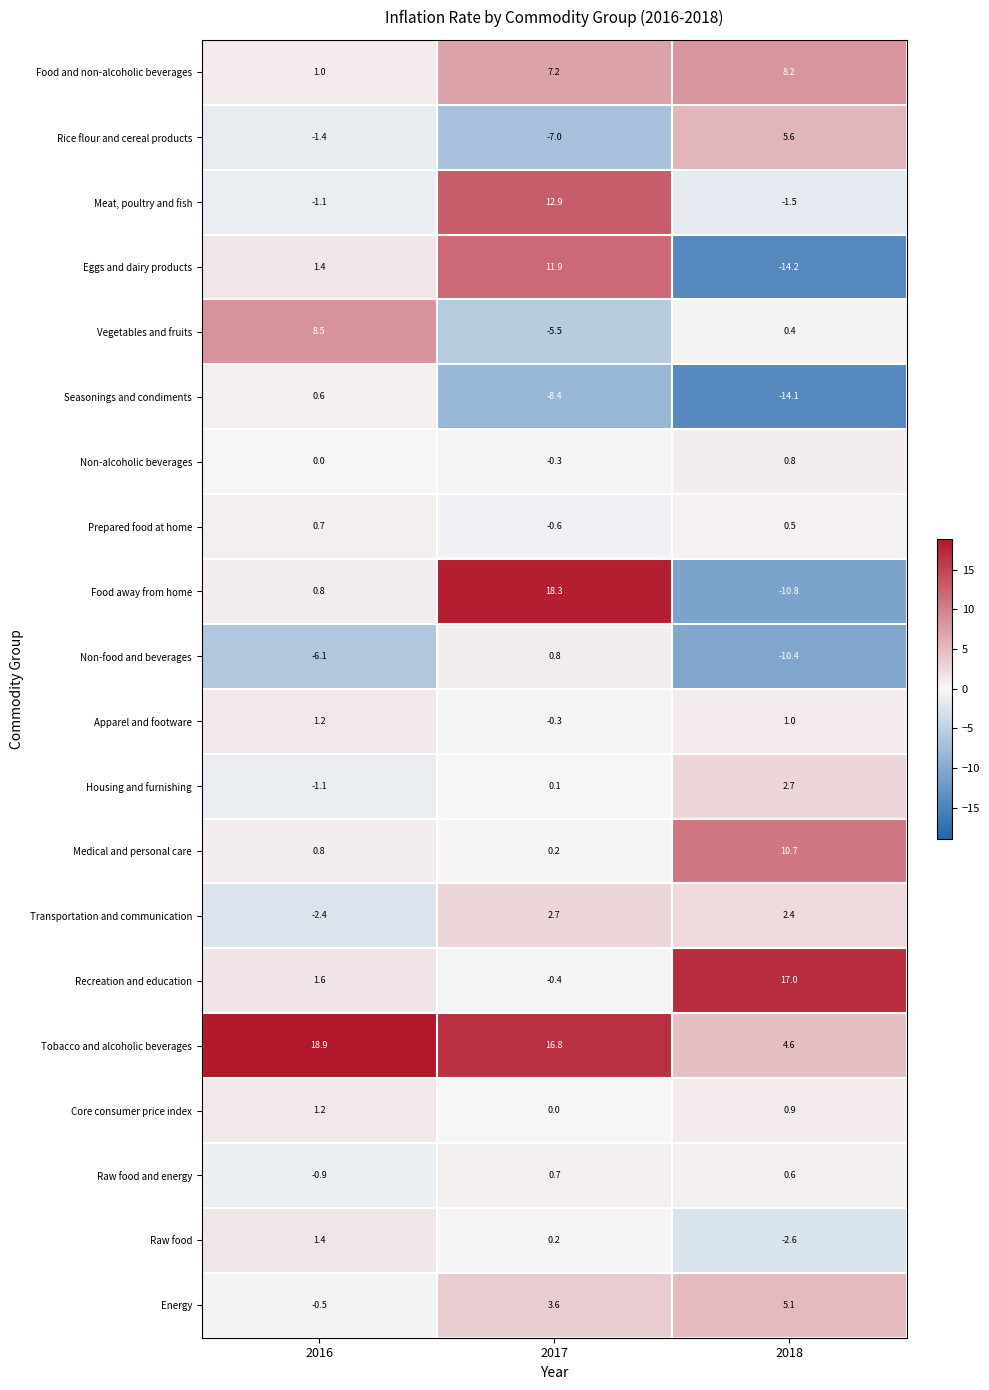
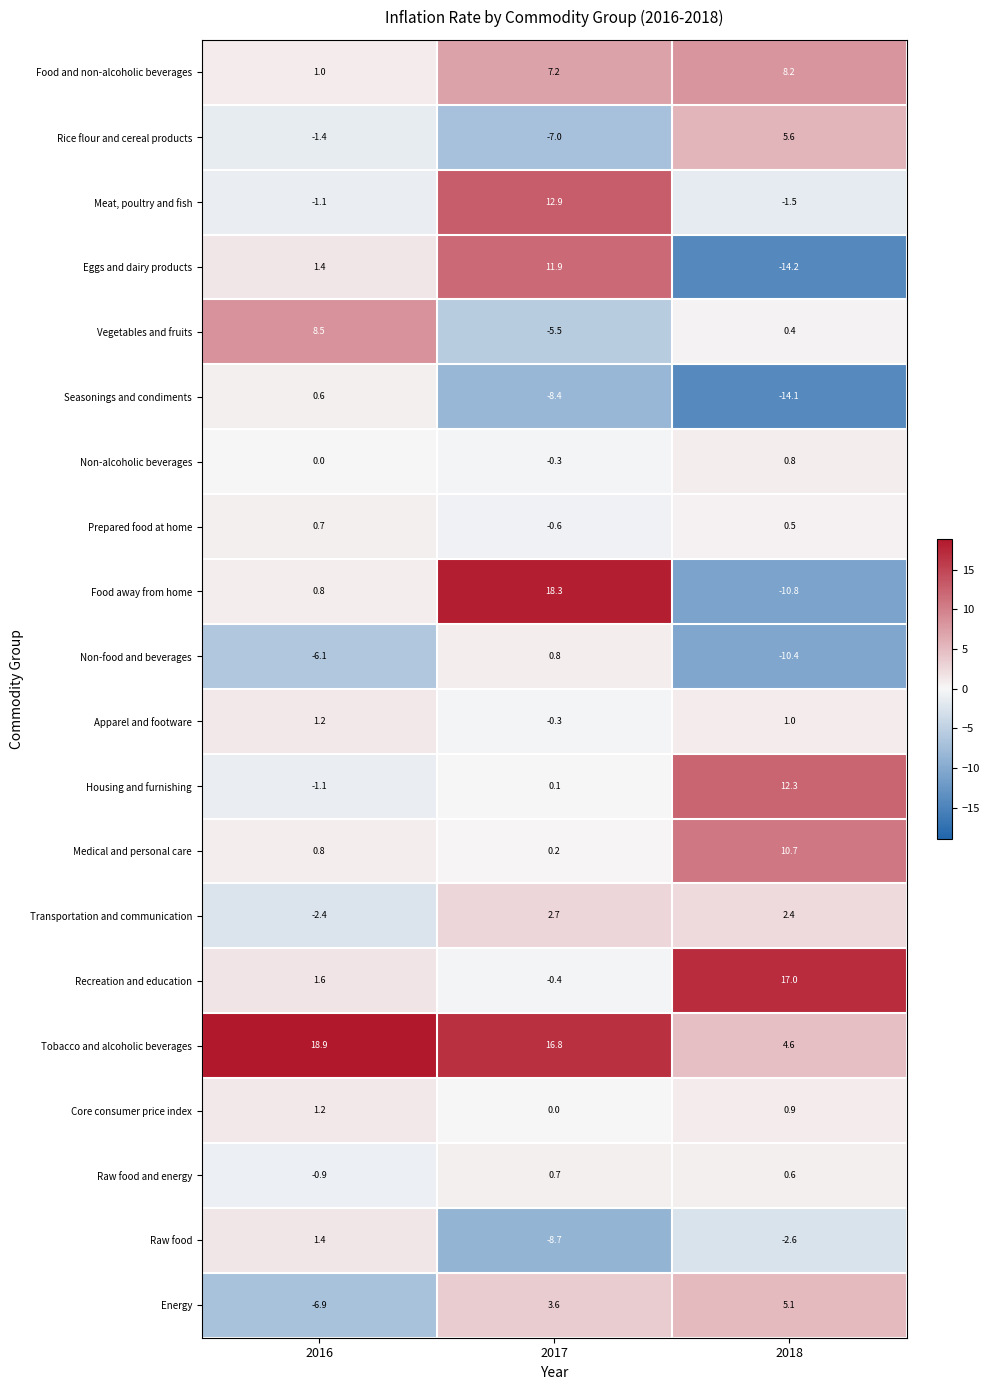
Housing and furnishing, 2018: 2.7 -> 12.3
Raw food, 2017: 0.2 -> -8.7
Energy, 2016: -0.5 -> -6.9
